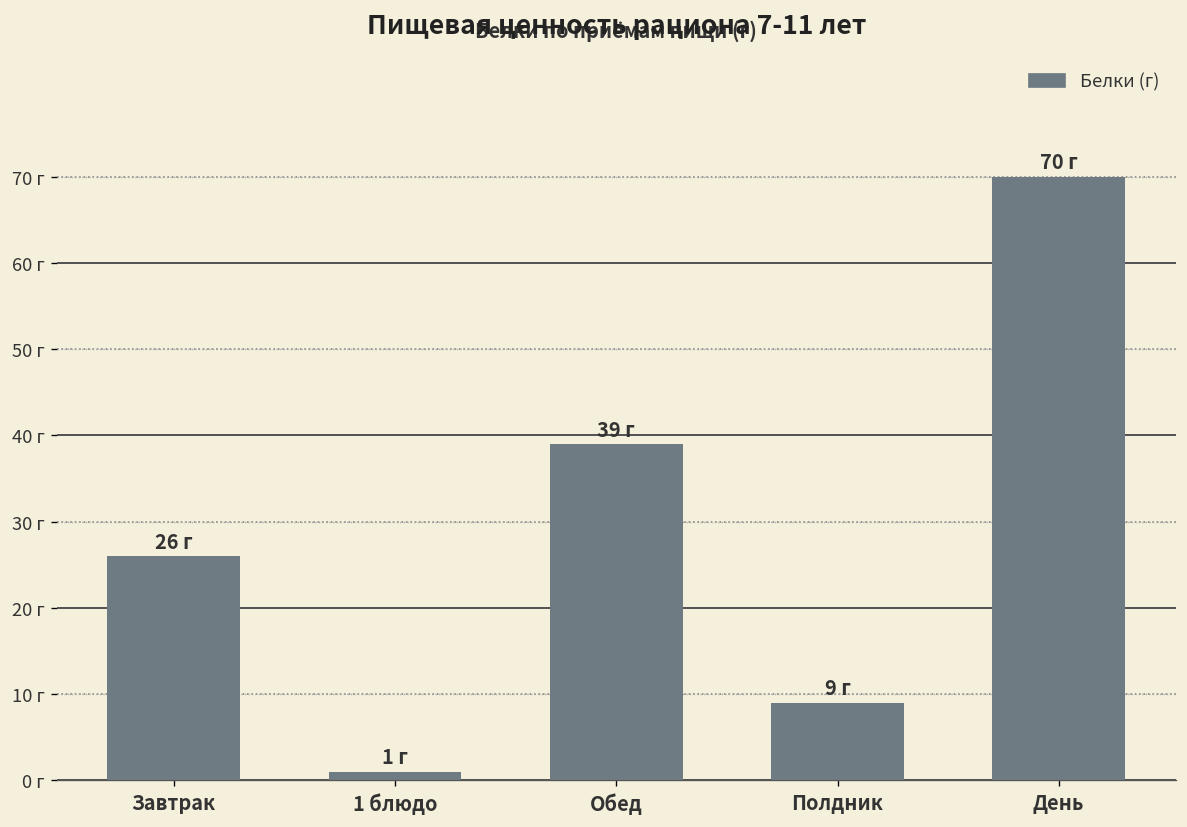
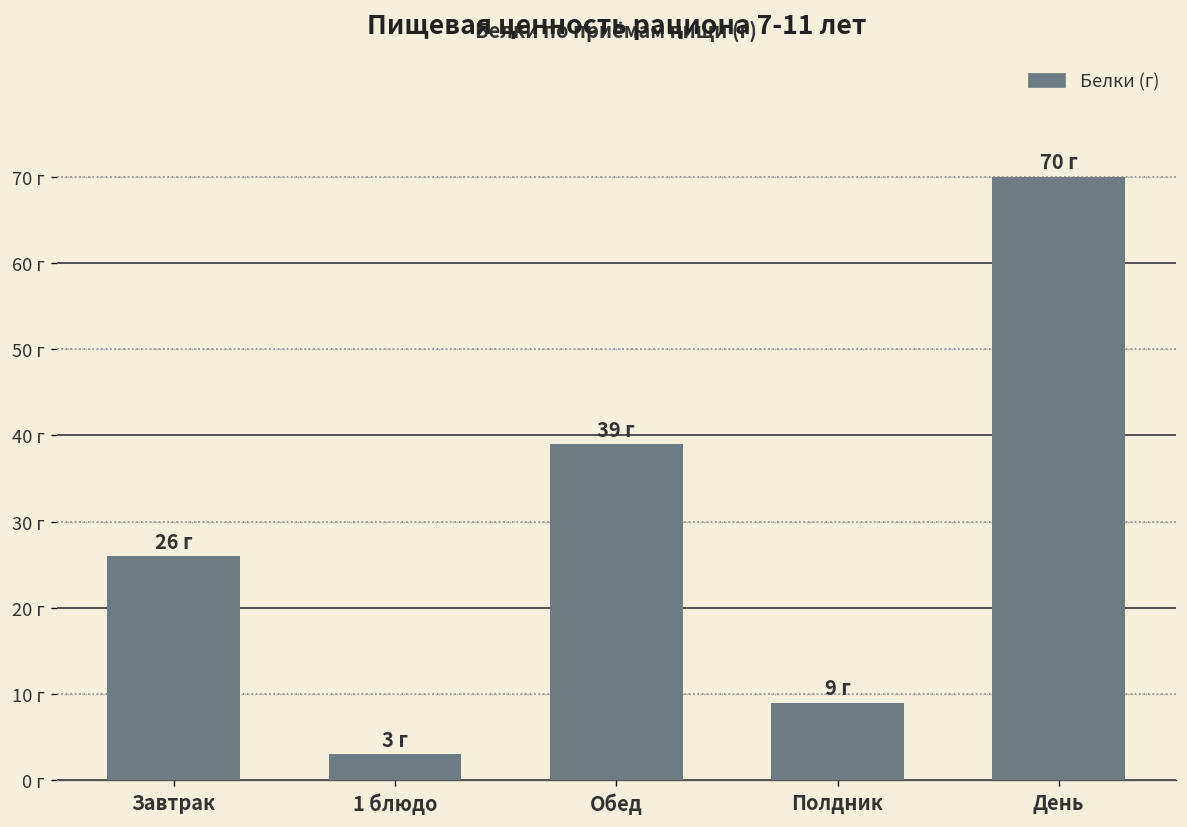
1 блюдо: 1 -> 3
